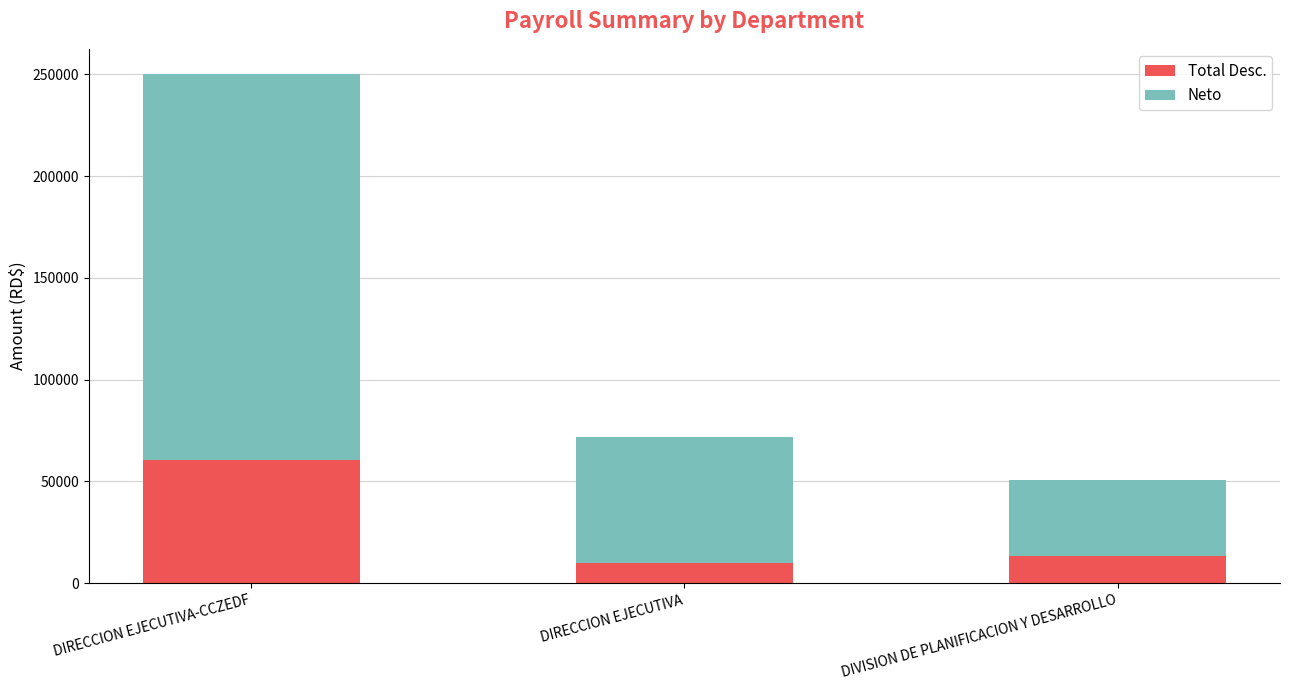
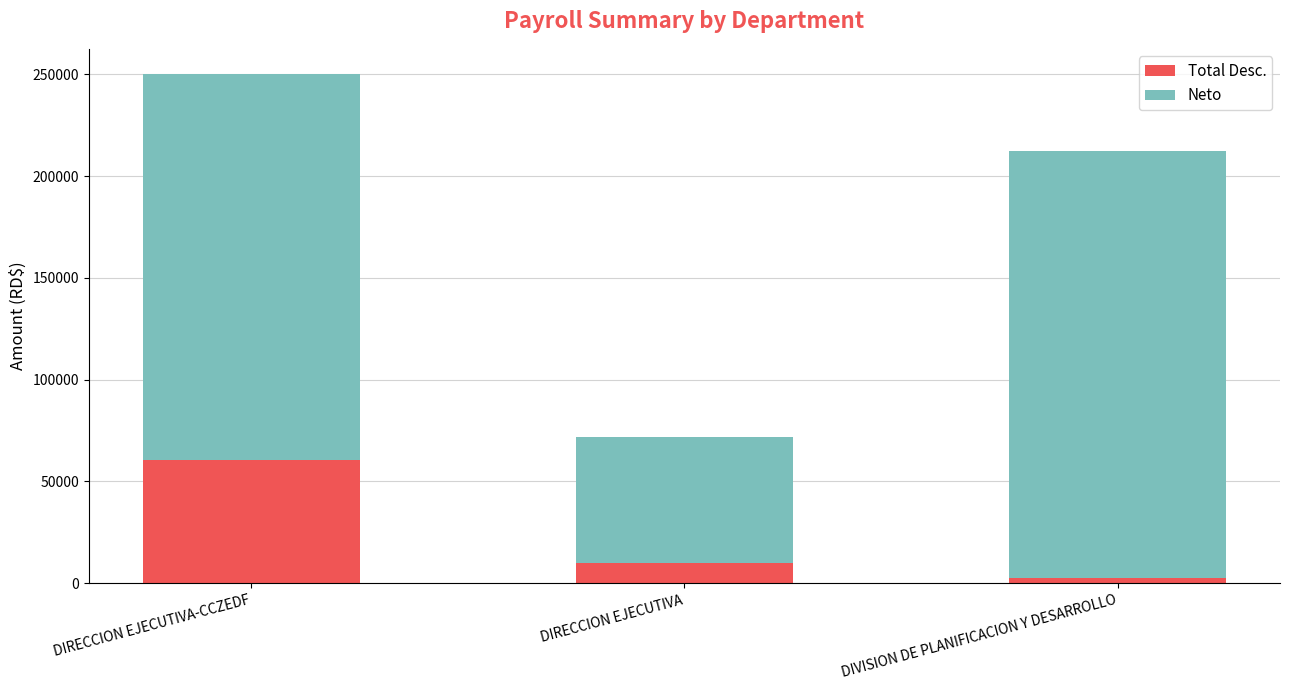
Total Desc., DIVISION DE PLANIFICACION Y DESARROLLO: 13000 -> 3000
Neto, DIVISION DE PLANIFICACION Y DESARROLLO: 37000 -> 209000
